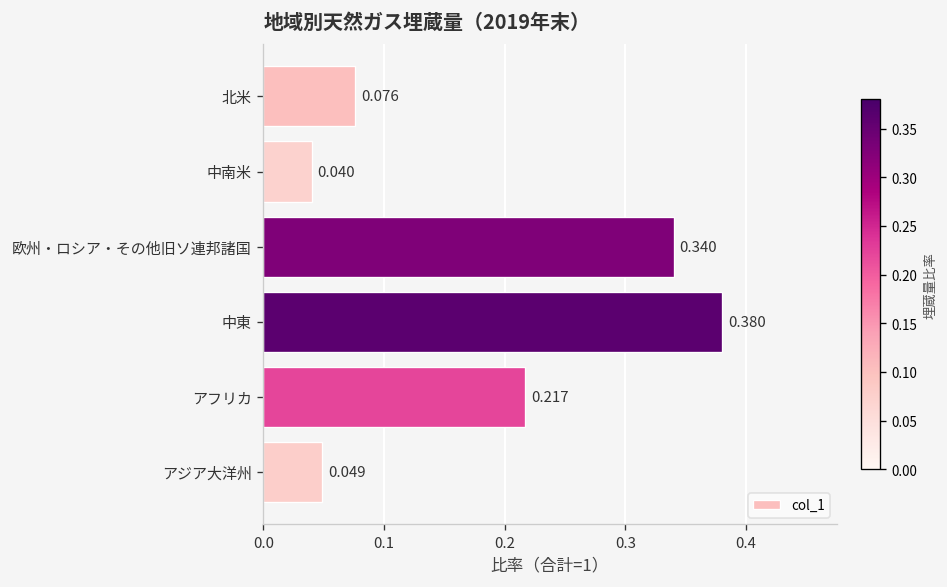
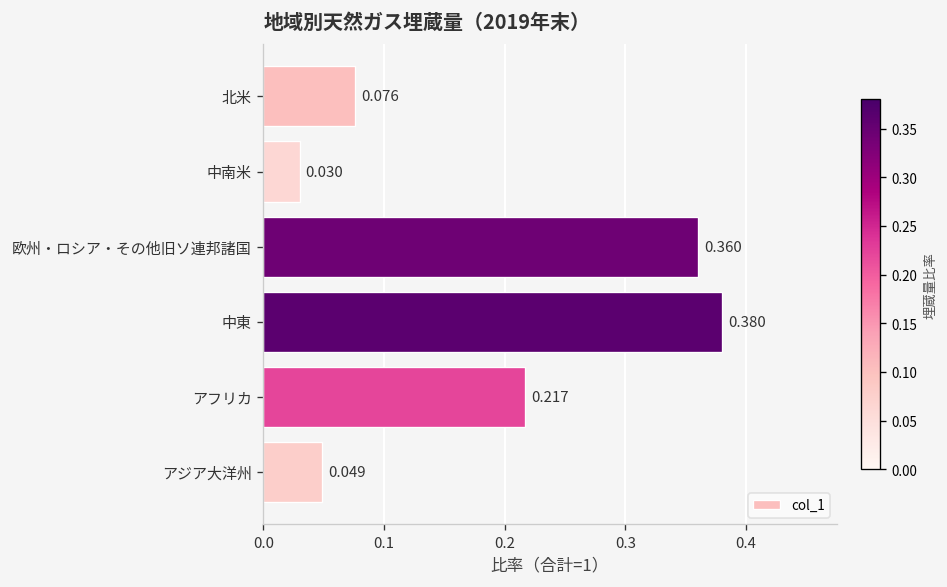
中南米: 0.040 -> 0.030
欧州・ロシア・その他旧ソ連邦諸国: 0.340 -> 0.360
